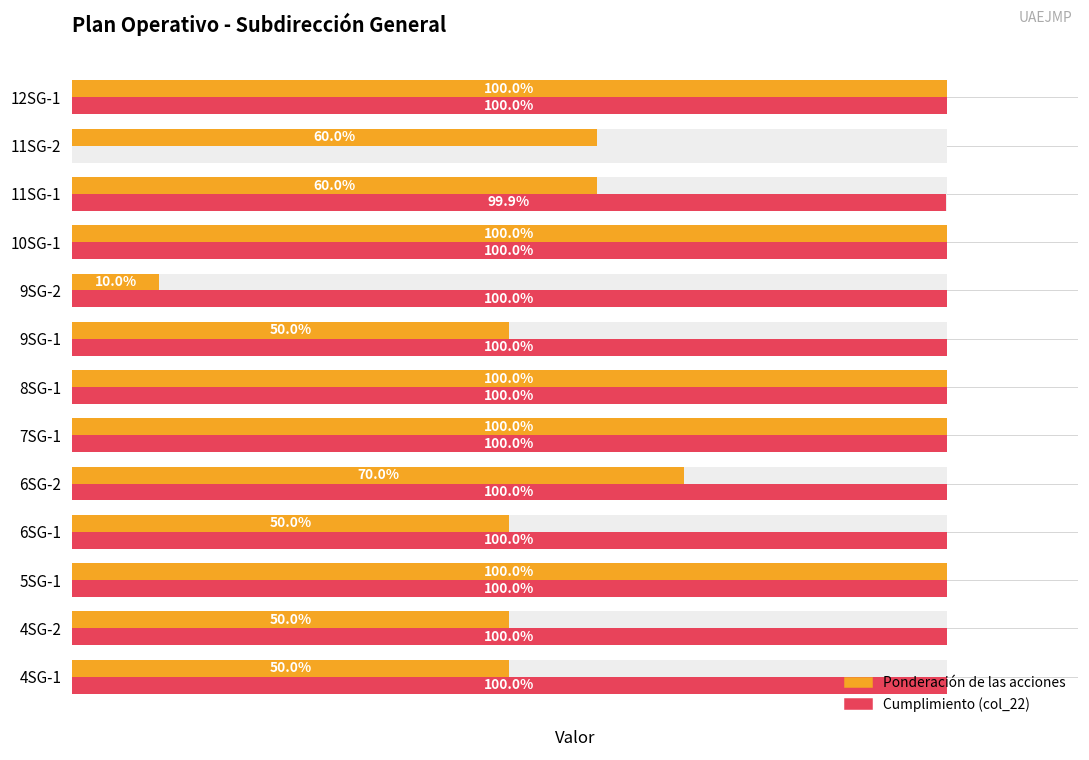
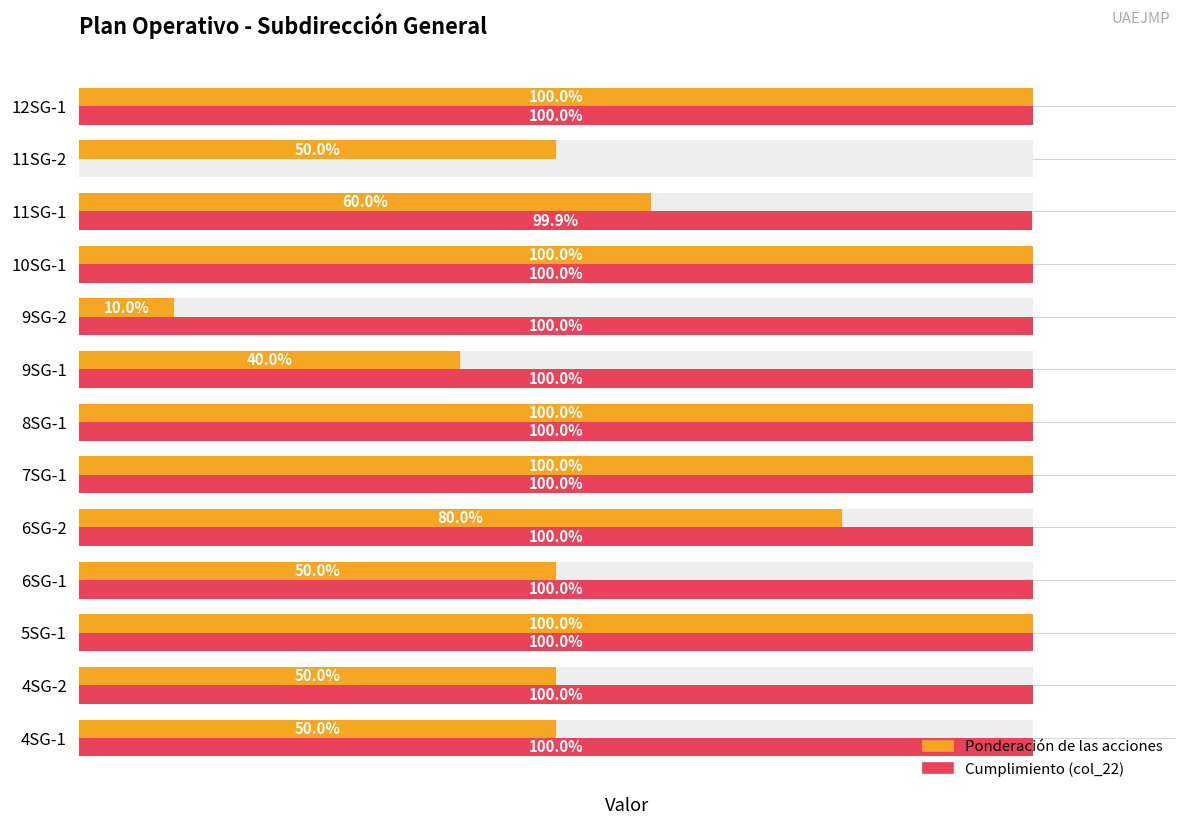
Ponderación de las acciones, 11SG-2: 60.0% -> 50.0%
Ponderación de las acciones, 9SG-1: 50.0% -> 40.0%
Ponderación de las acciones, 6SG-2: 70.0% -> 80.0%
